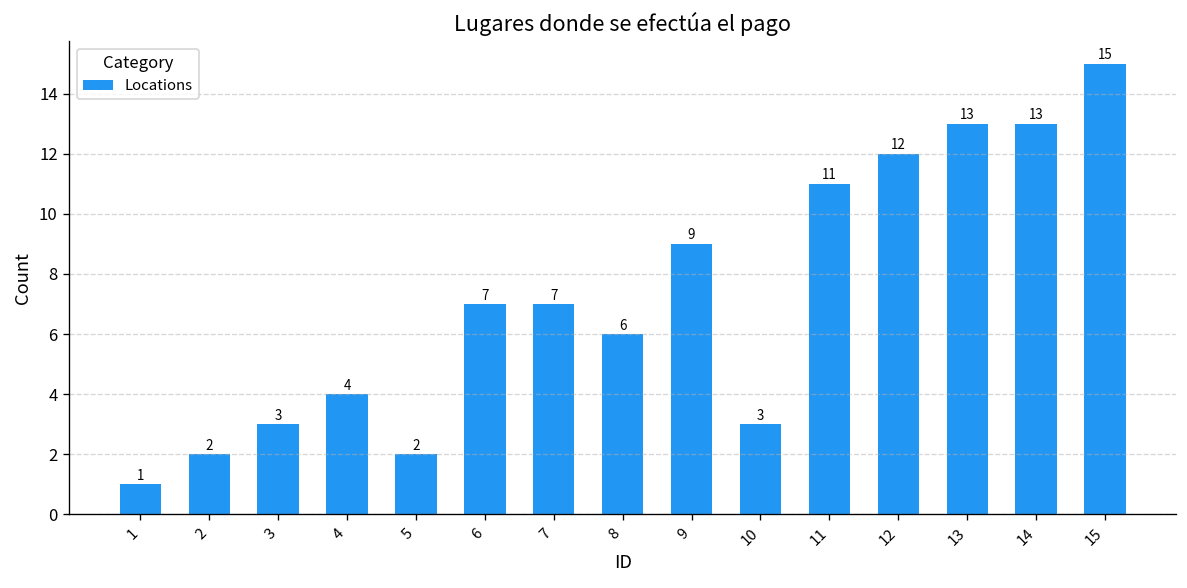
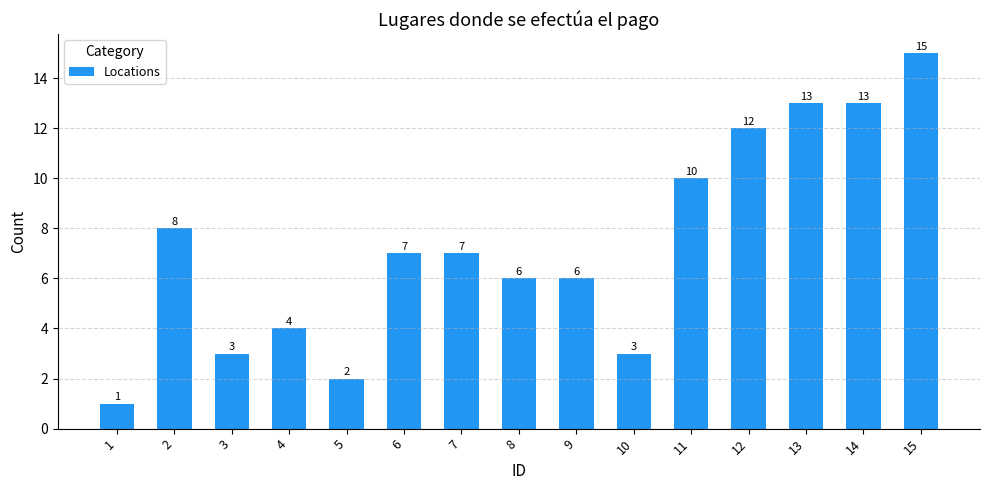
2: 2 -> 8
9: 9 -> 6
11: 11 -> 10
